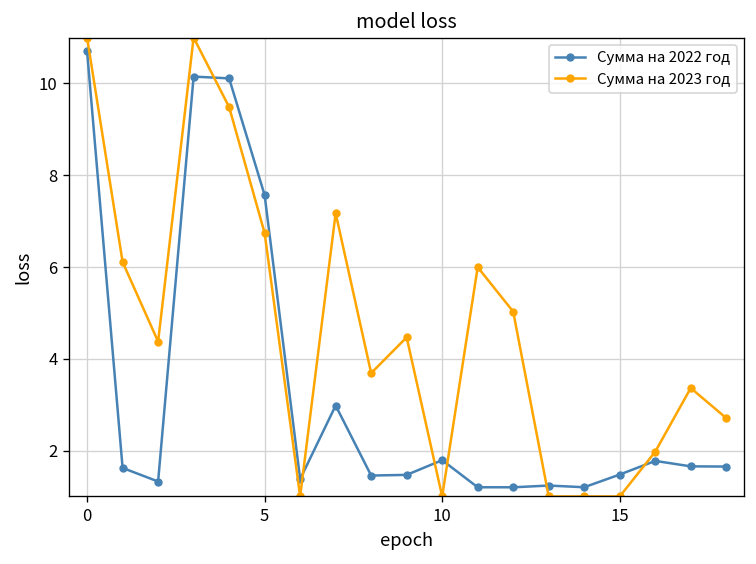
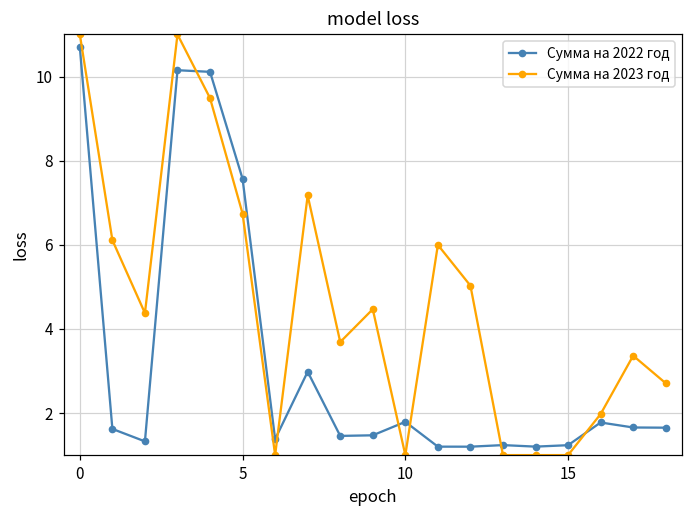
Сумма на 2022 год, 15: 1.5 -> 1.2
